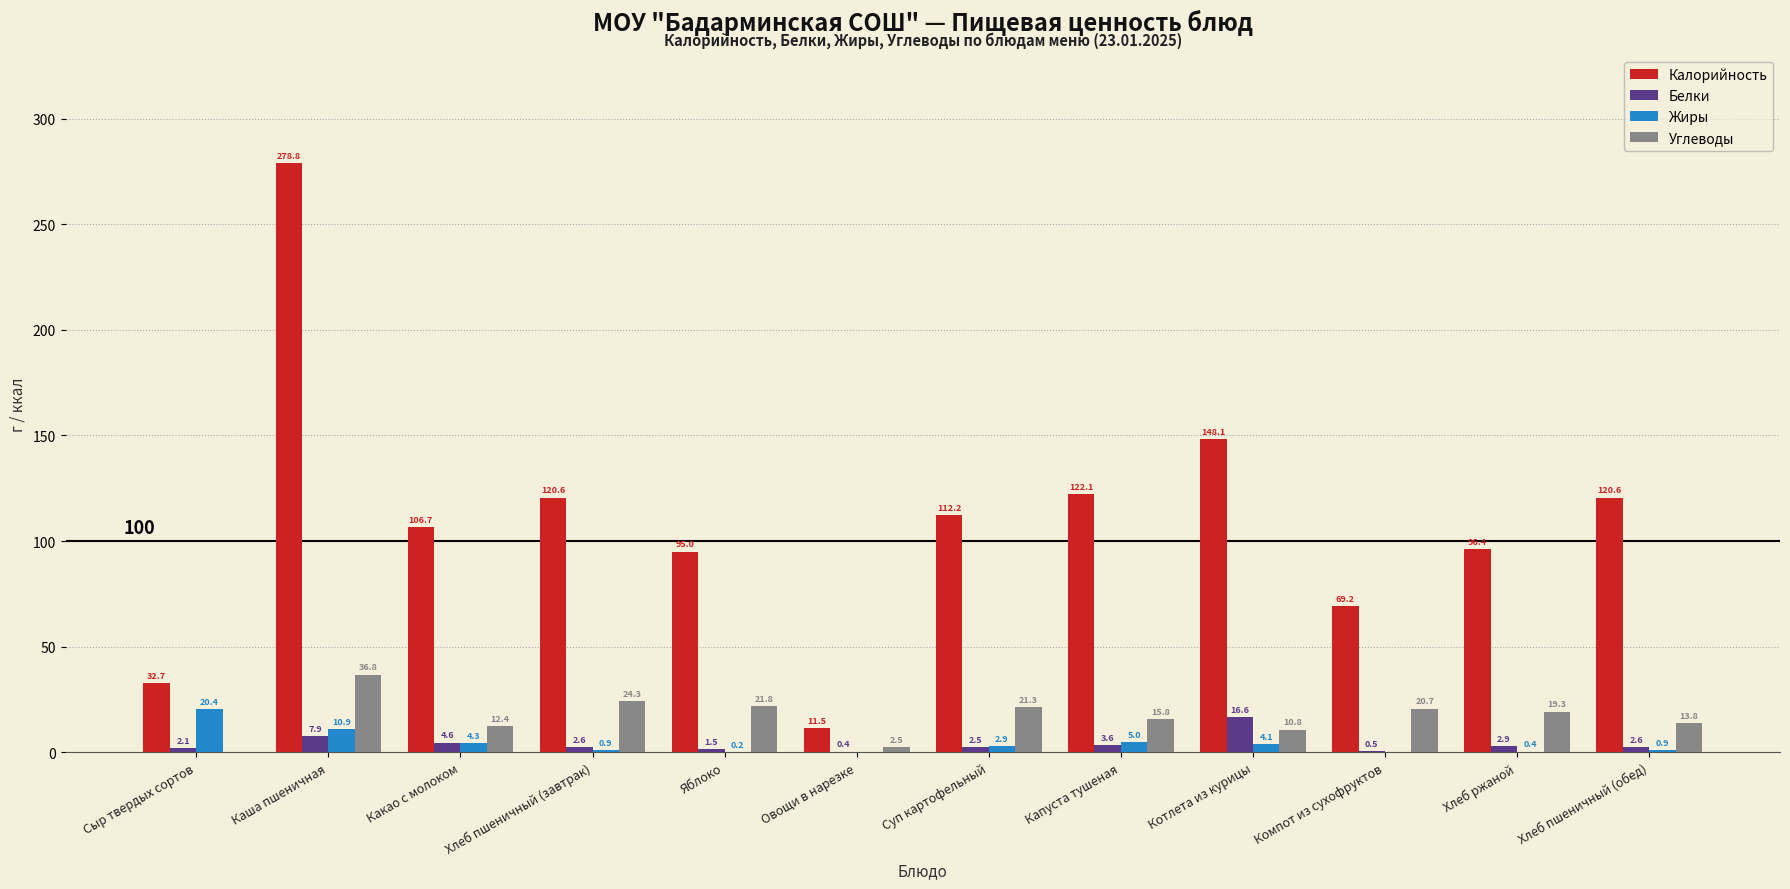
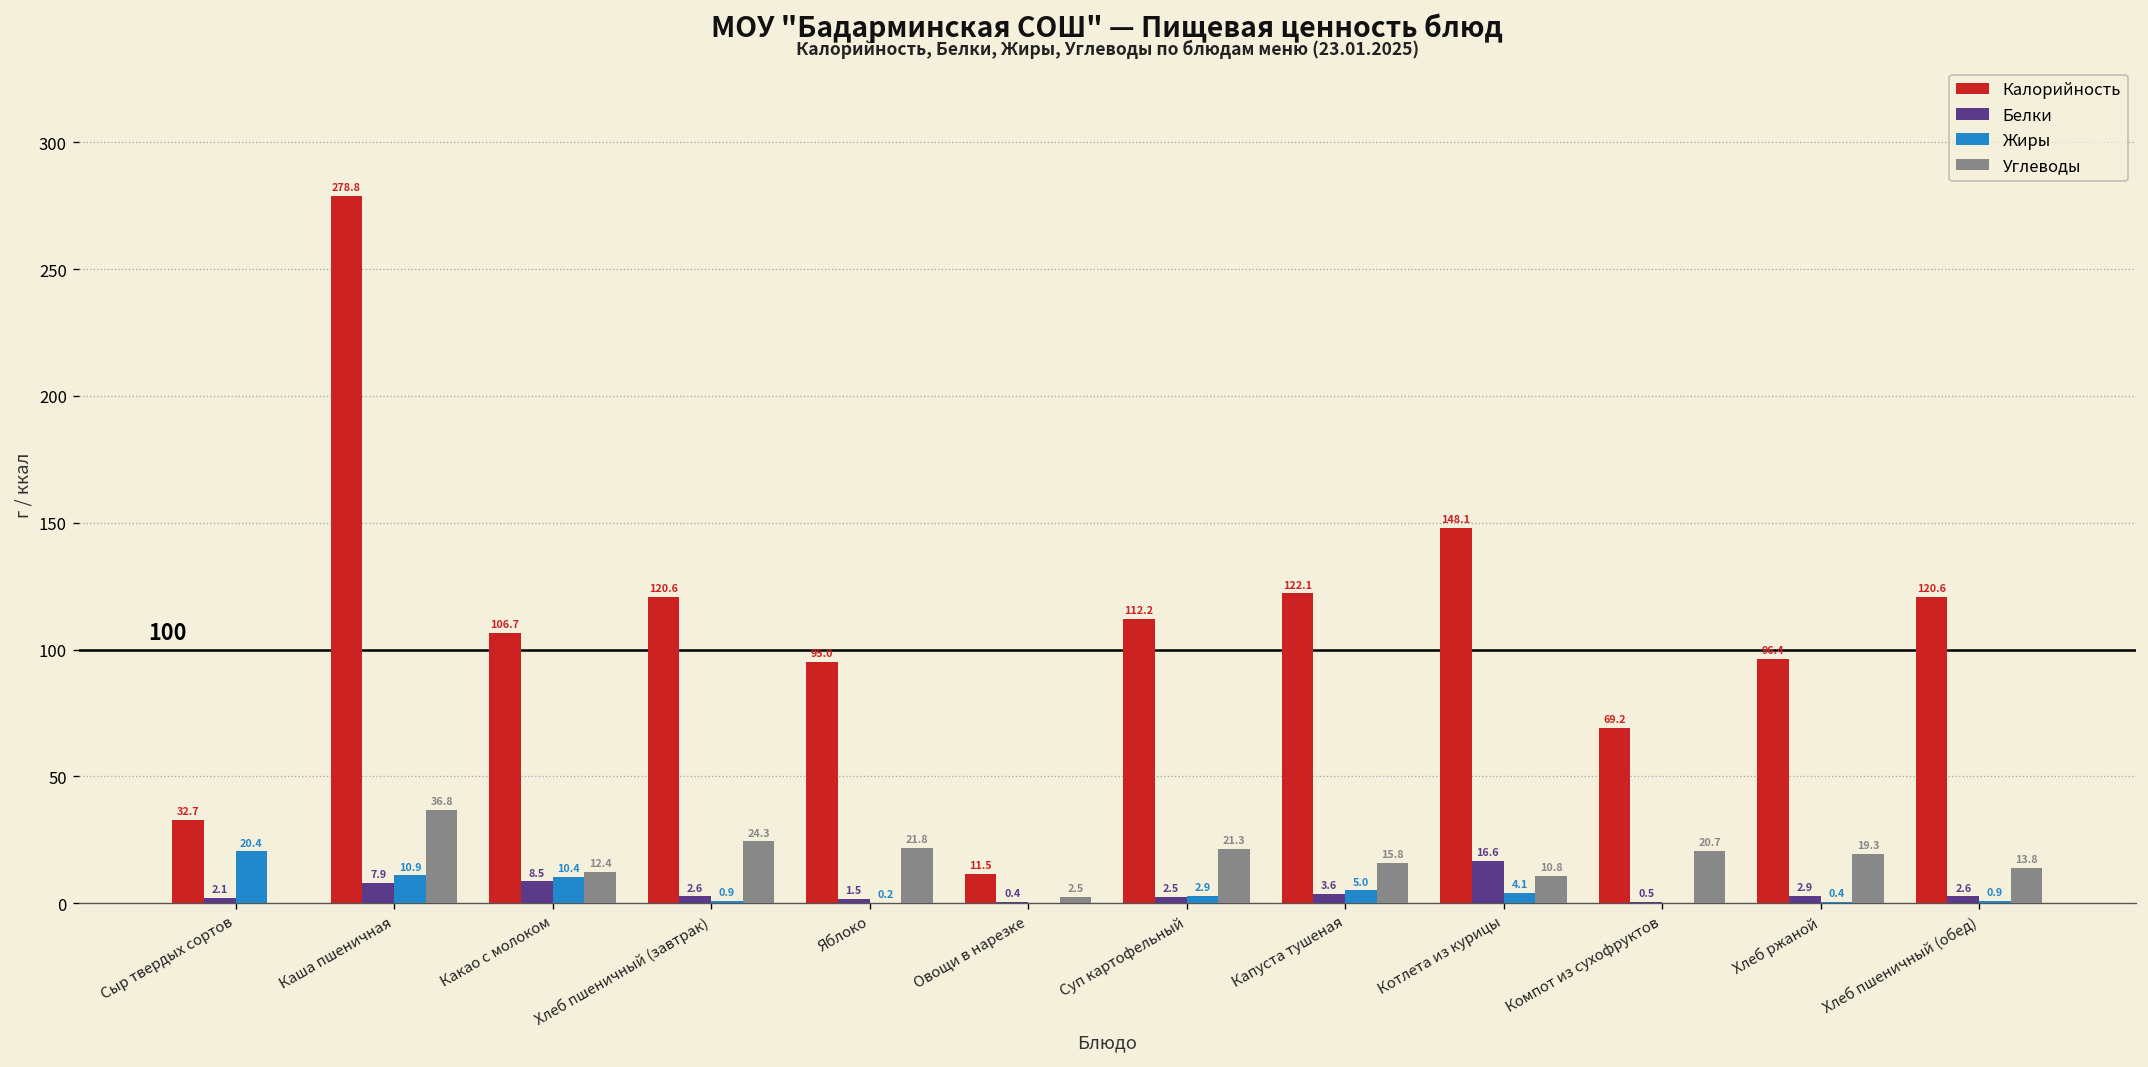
Белки, Какао с молоком: 4.6 -> 8.5
Жиры, Какао с молоком: 4.3 -> 10.4
